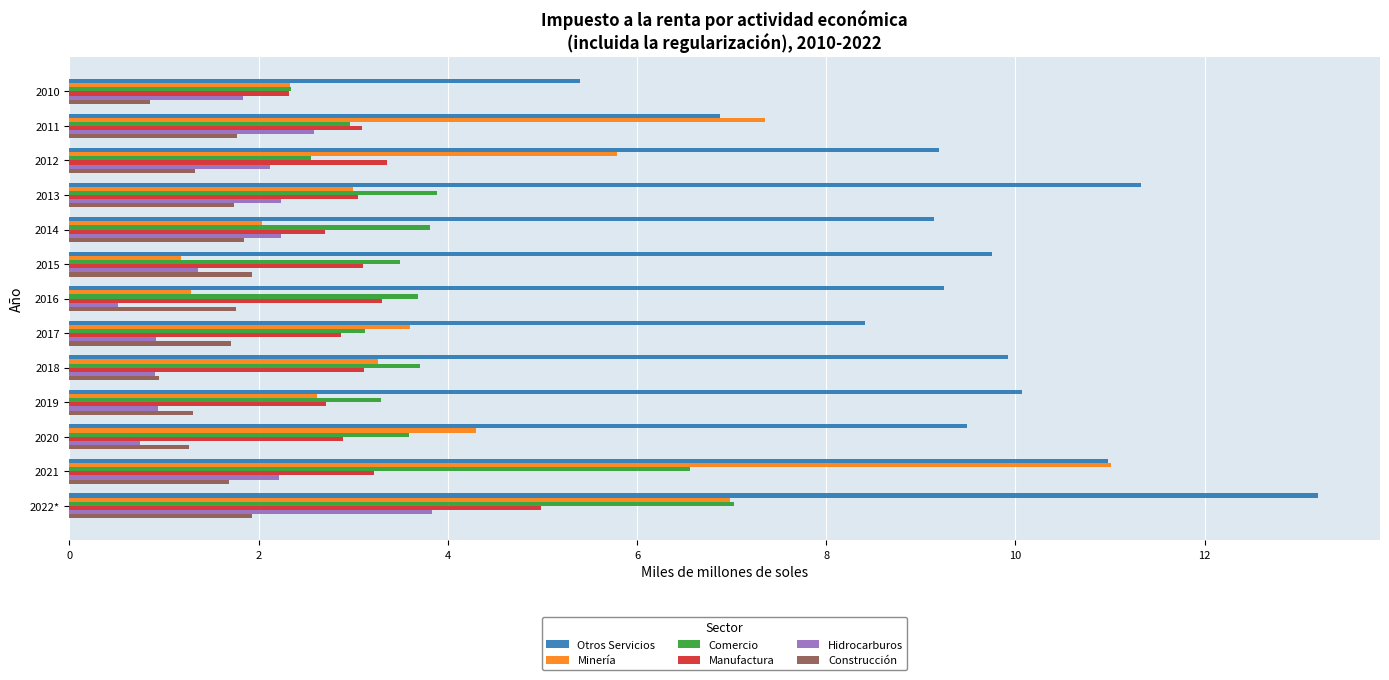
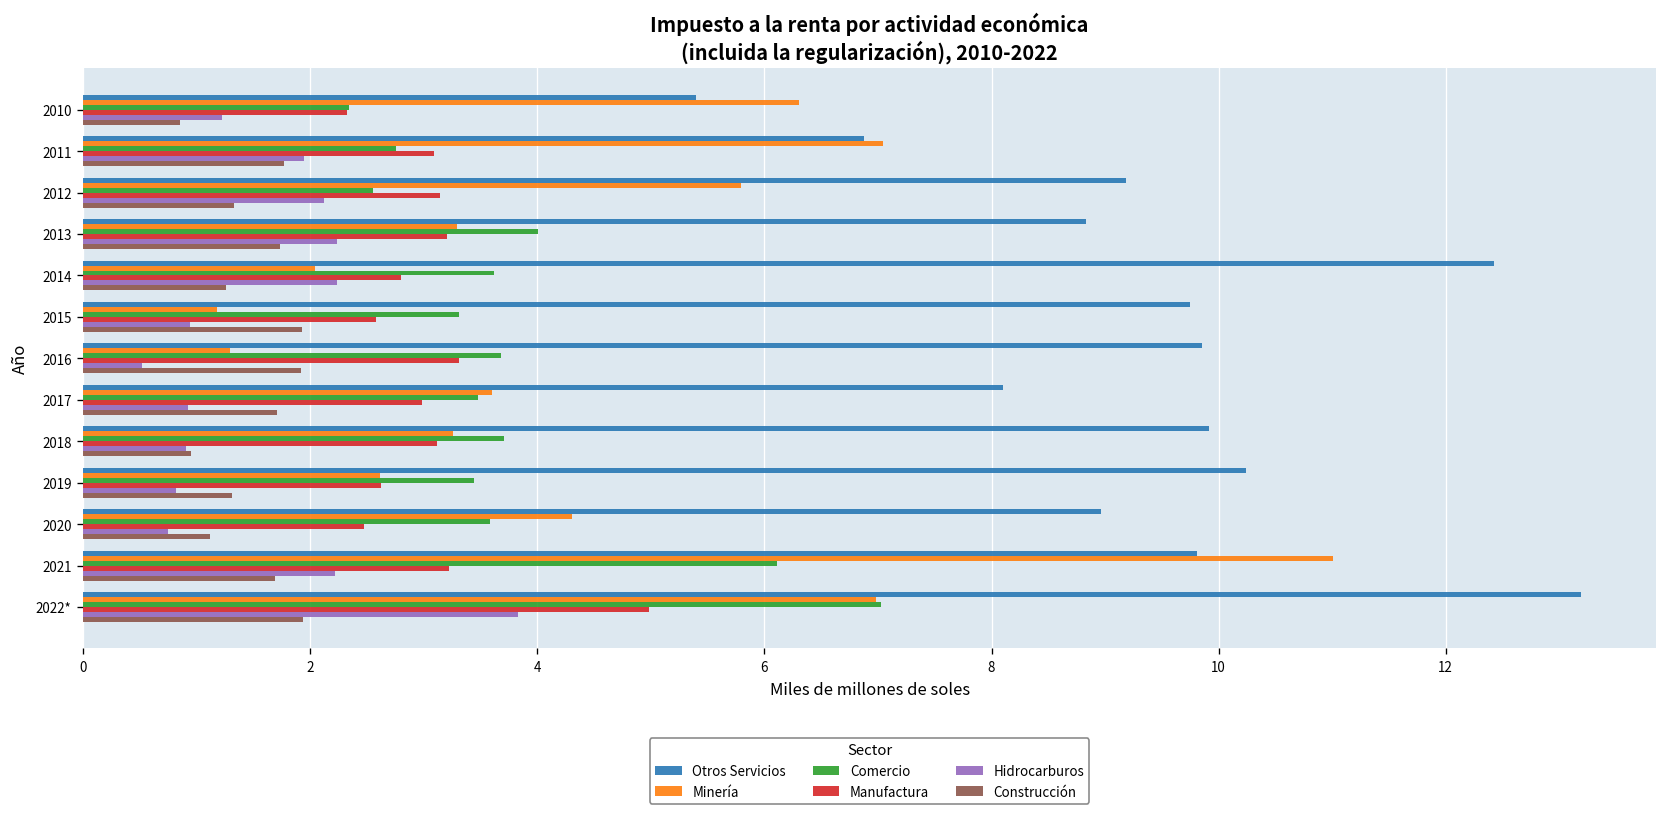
Minería, 2010: 2.3 -> 6.3
Hidrocarburos, 2010: 1.8 -> 1.2
Minería, 2011: 7.4 -> 7.0
Comercio, 2011: 3.0 -> 2.8
Hidrocarburos, 2011: 2.6 -> 1.9
Manufactura, 2012: 3.4 -> 3.1
Otros Servicios, 2013: 11.3 -> 8.8
Minería, 2013: 3.0 -> 3.3
Comercio, 2013: 3.9 -> 4.0
Manufactura, 2013: 3.0 -> 3.2
Otros Servicios, 2014: 9.1 -> 12.4
Comercio, 2014: 3.8 -> 3.6
Manufactura, 2014: 2.7 -> 2.8
Construcción, 2014: 1.9 -> 1.3
Comercio, 2015: 3.5 -> 3.3
Manufactura, 2015: 3.1 -> 2.6
Hidrocarburos, 2015: 1.4 -> 0.9
Otros Servicios, 2016: 9.2 -> 9.9
Construcción, 2016: 1.8 -> 1.9
Otros Servicios, 2017: 8.4 -> 8.1
Comercio, 2017: 3.1 -> 3.5
Manufactura, 2017: 2.9 -> 3.0
Otros Servicios, 2019: 10.1 -> 10.2
Comercio, 2019: 3.3 -> 3.4
Manufactura, 2019: 2.7 -> 2.6
Hidrocarburos, 2019: 0.9 -> 0.8
Otros Servicios, 2020: 9.5 -> 9.0
Manufactura, 2020: 2.9 -> 2.5
Construcción, 2020: 1.3 -> 1.1
Otros Servicios, 2021: 11.0 -> 9.8
Comercio, 2021: 6.6 -> 6.1
